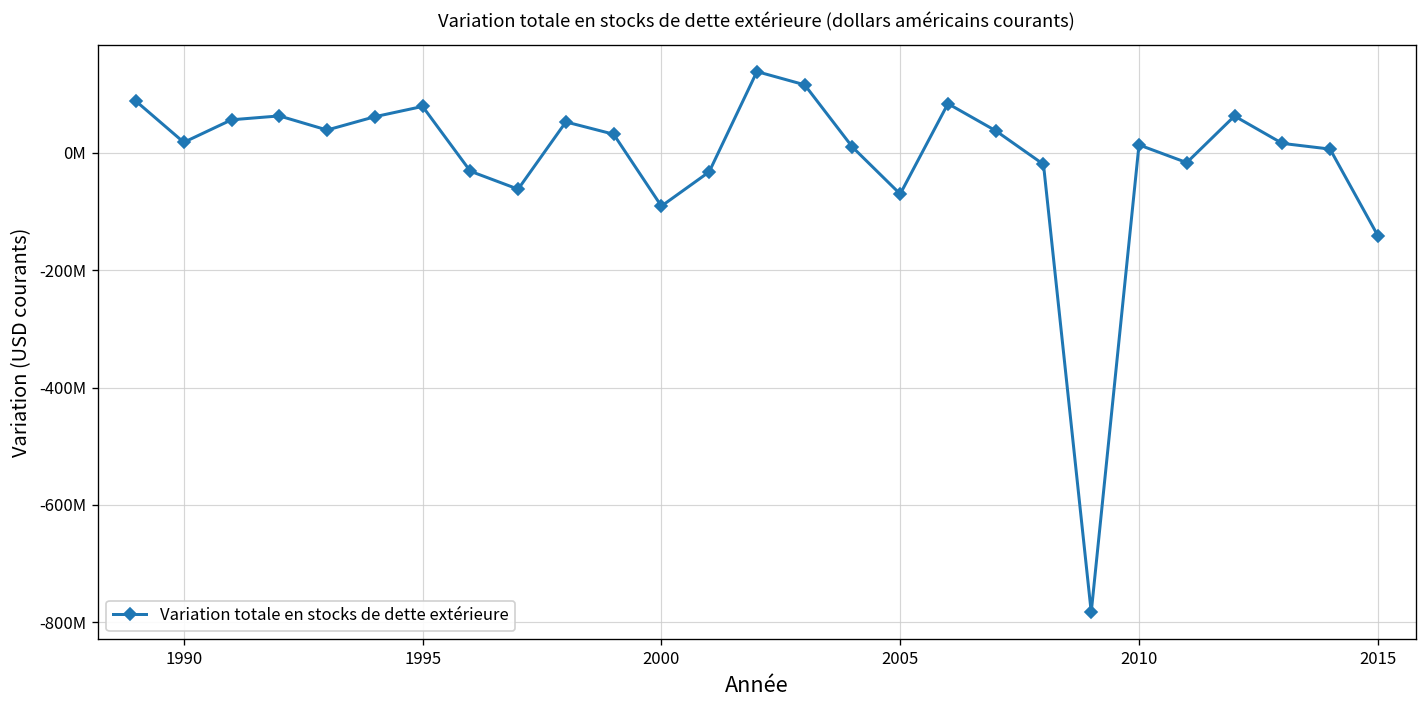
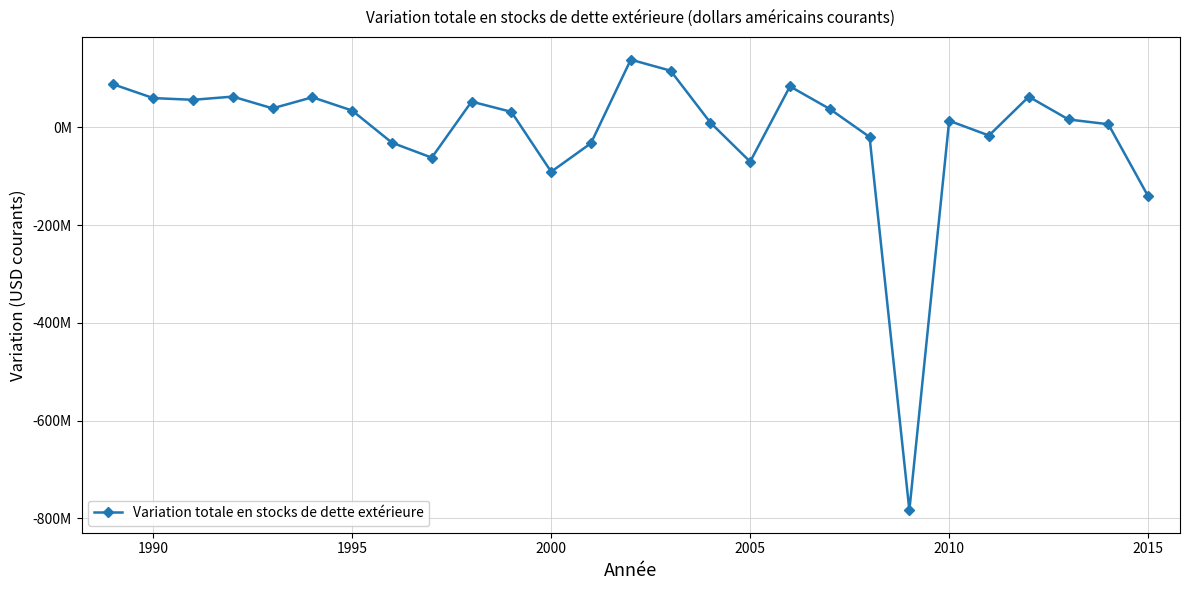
1990: 20000000 -> 60000000
1995: 80000000 -> 30000000
